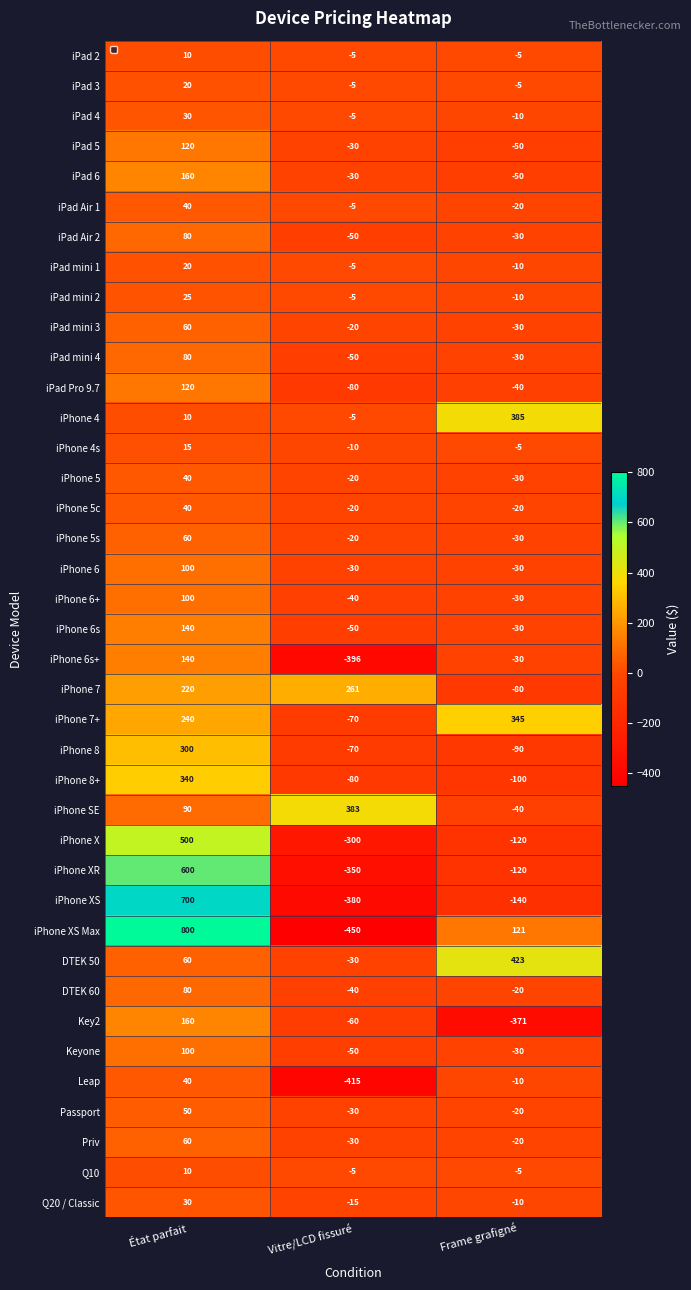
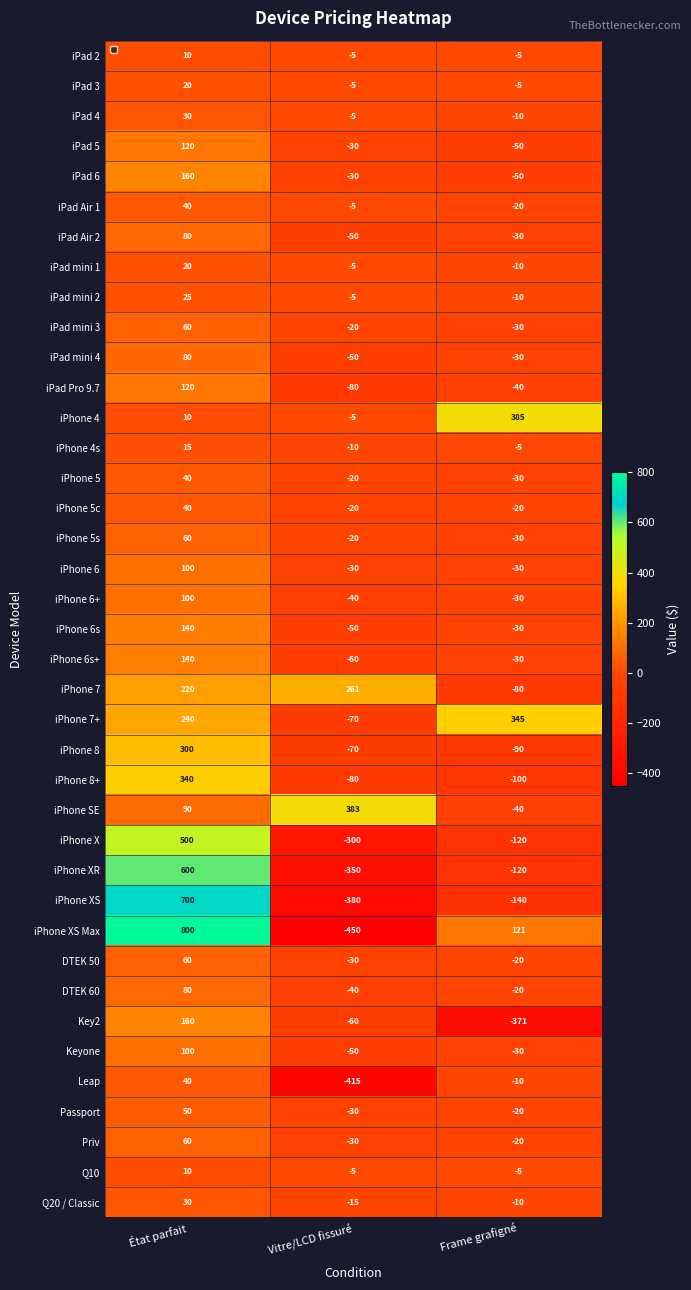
iPhone 6s+, Vitre/LCD fissuré: -396 -> -60
DTEK 50, Frame grafigné: 423 -> -20
